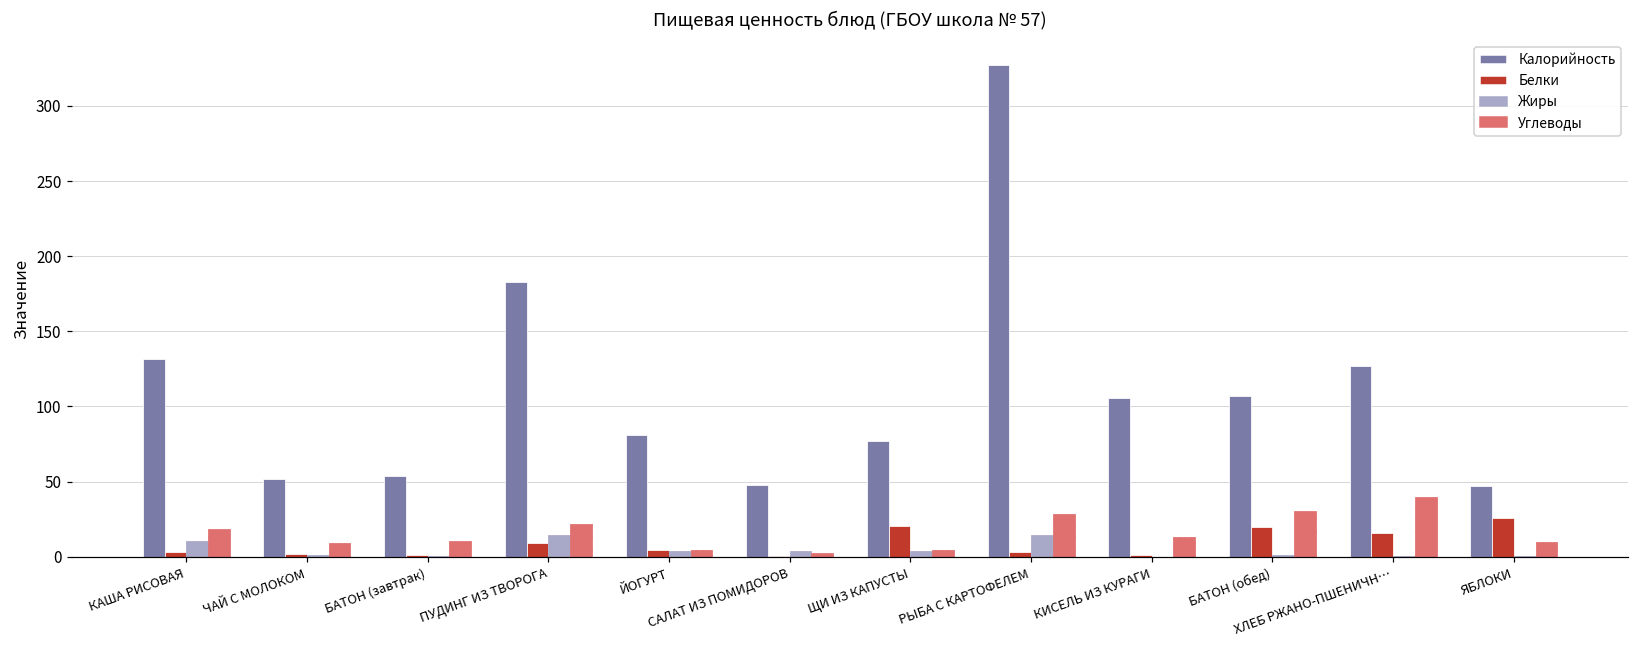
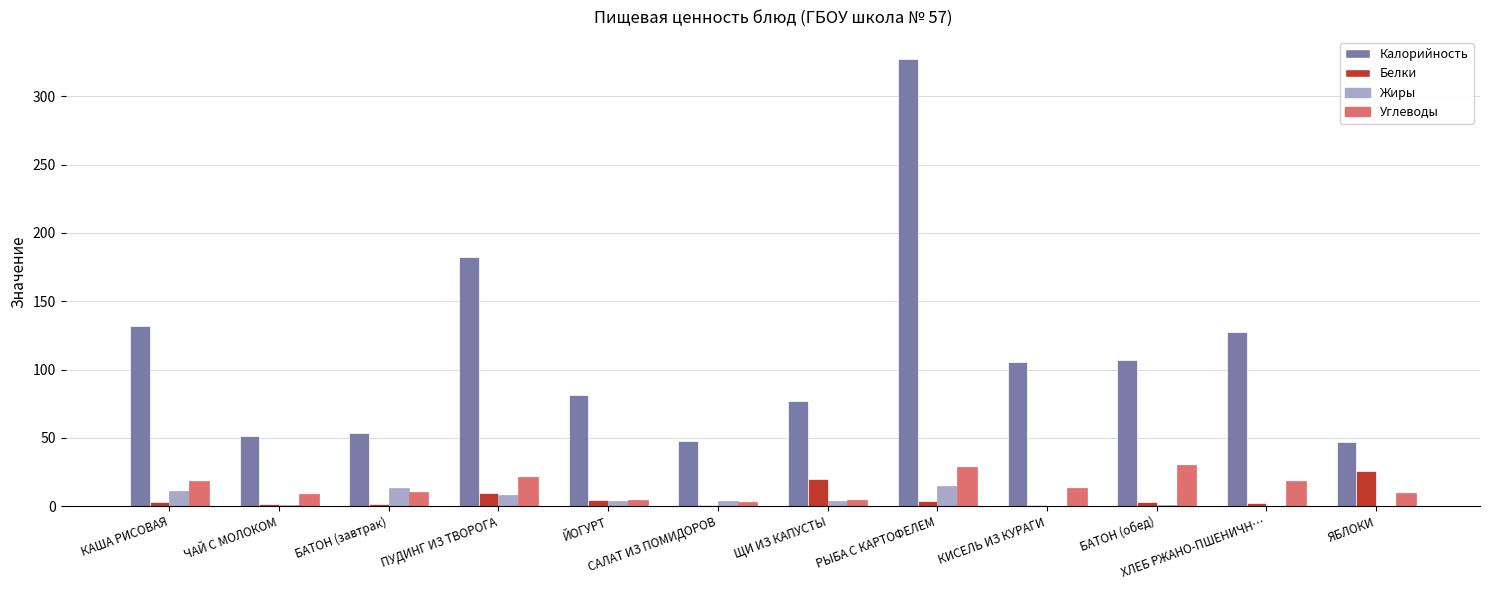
Жиры, БАТОН (завтрак): 1 -> 13
Жиры, ПУДИНГ ИЗ ТВОРОГА: 15 -> 8
Белки, БАТОН (обед): 20 -> 3
Белки, ХЛЕБ РЖАНО-ПШЕНИЧН…: 16 -> 3
Углеводы, ХЛЕБ РЖАНО-ПШЕНИЧН…: 40 -> 19
